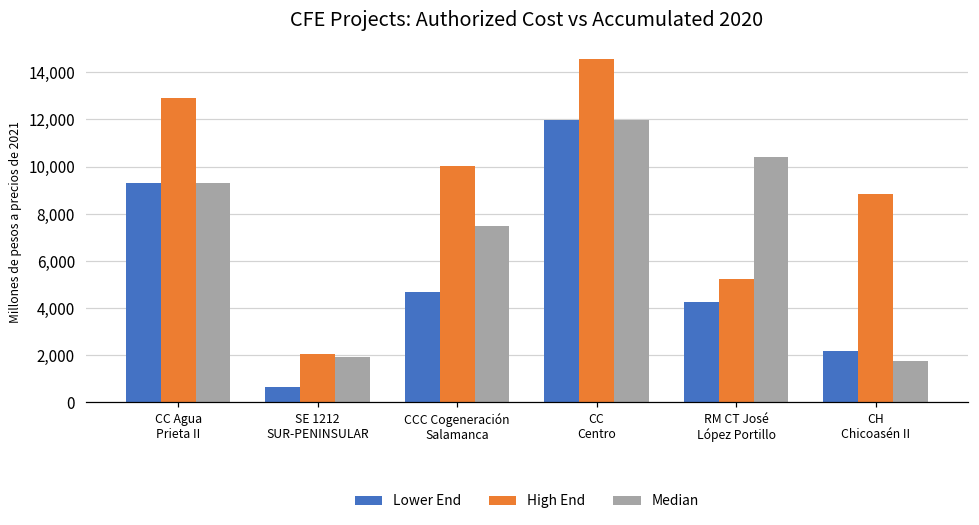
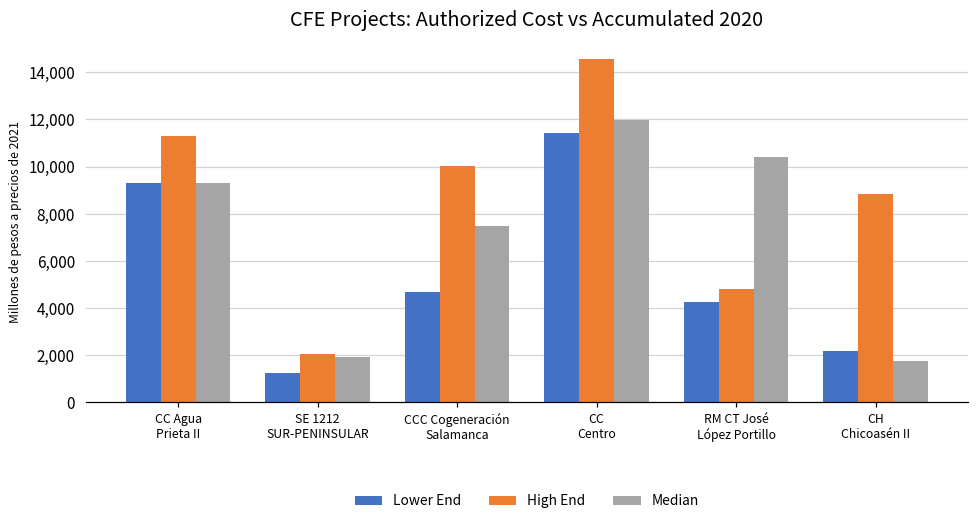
High End, CC Agua Prieta II: 12,900 -> 11,300
Lower End, SE 1212 SUR-PENINSULAR: 600 -> 1,200
Lower End, CC Centro: 12,000 -> 11,400
High End, RM CT José López Portillo: 5,200 -> 4,800
